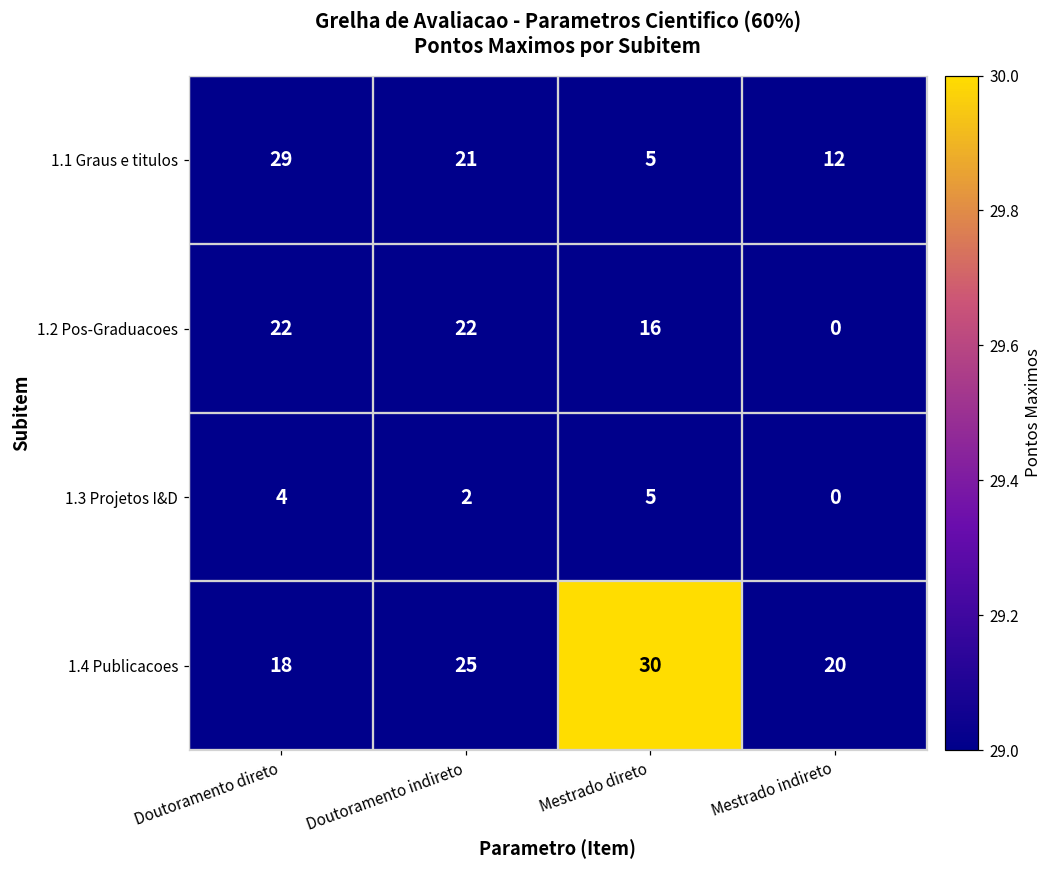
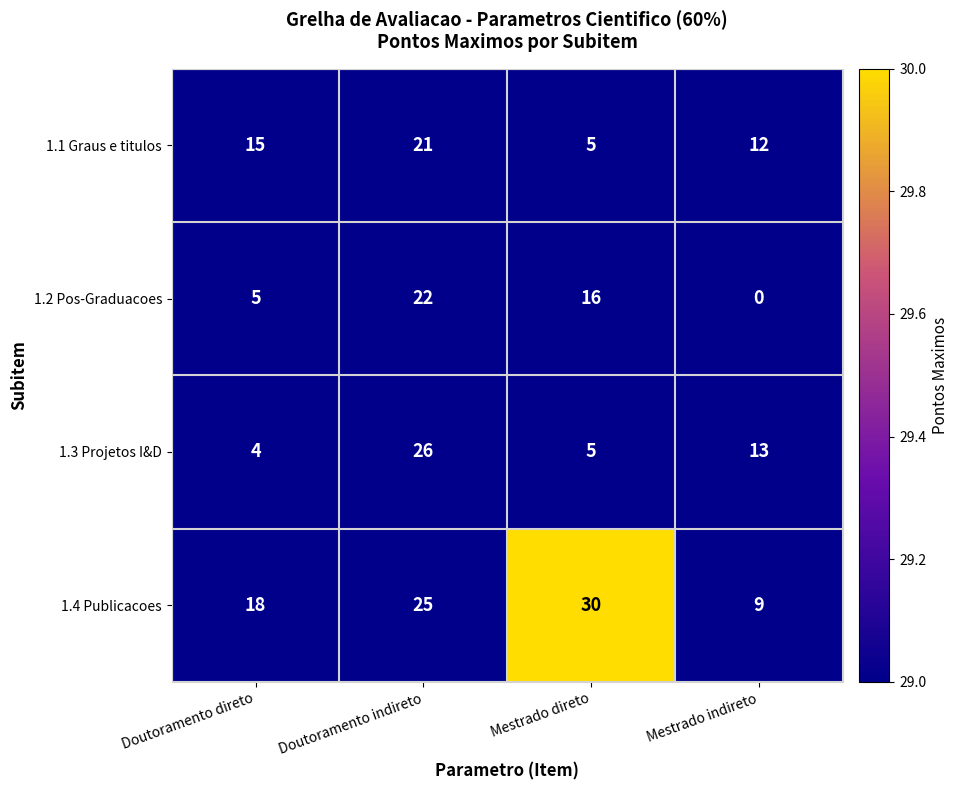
1.1 Graus e titulos, Doutoramento direto: 29 -> 15
1.2 Pos-Graduacoes, Doutoramento direto: 22 -> 5
1.3 Projetos I&D, Doutoramento indireto: 2 -> 26
1.3 Projetos I&D, Mestrado indireto: 0 -> 13
1.4 Publicacoes, Mestrado indireto: 20 -> 9
